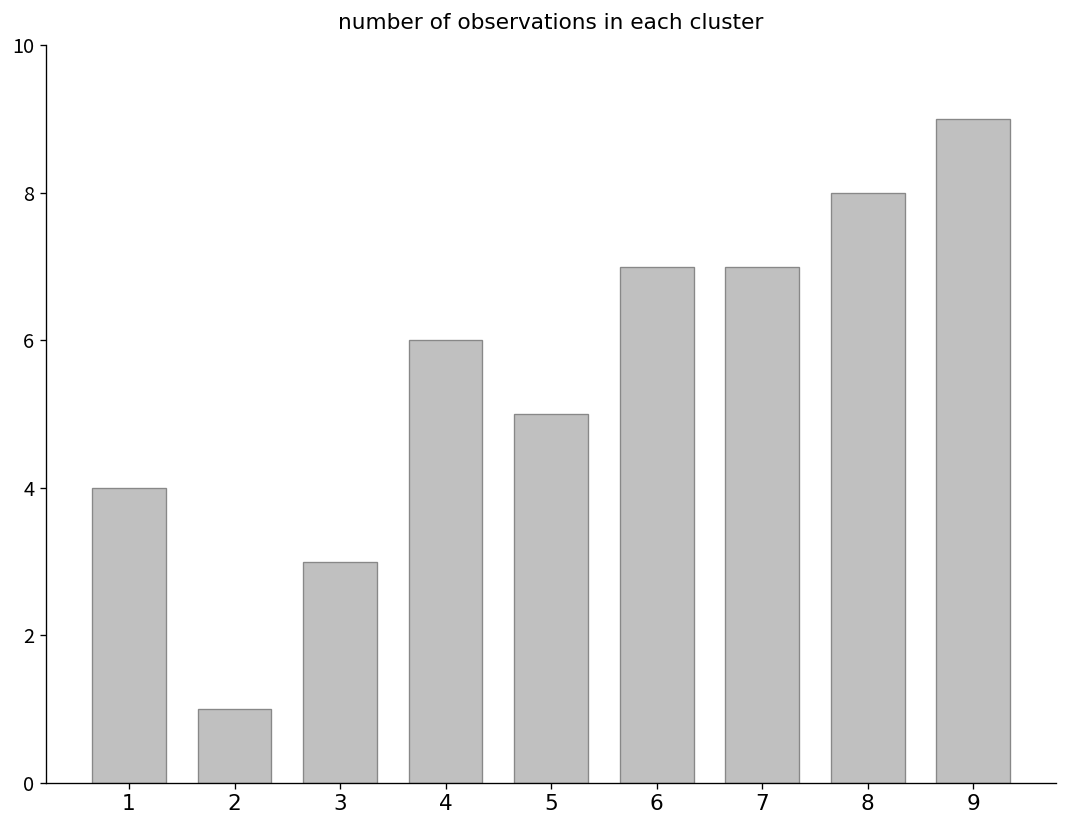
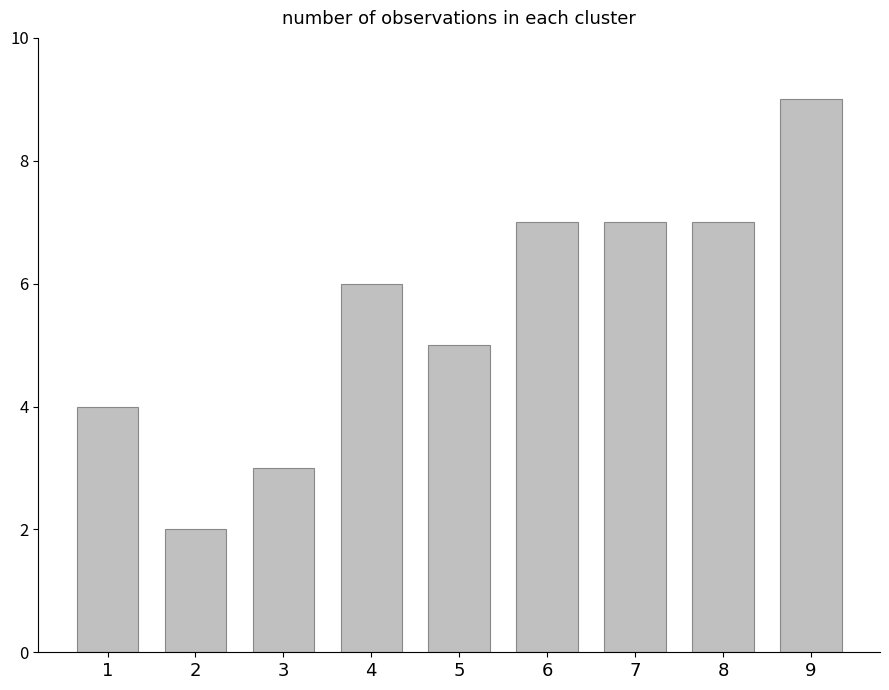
2: 1 -> 2
8: 8 -> 7
